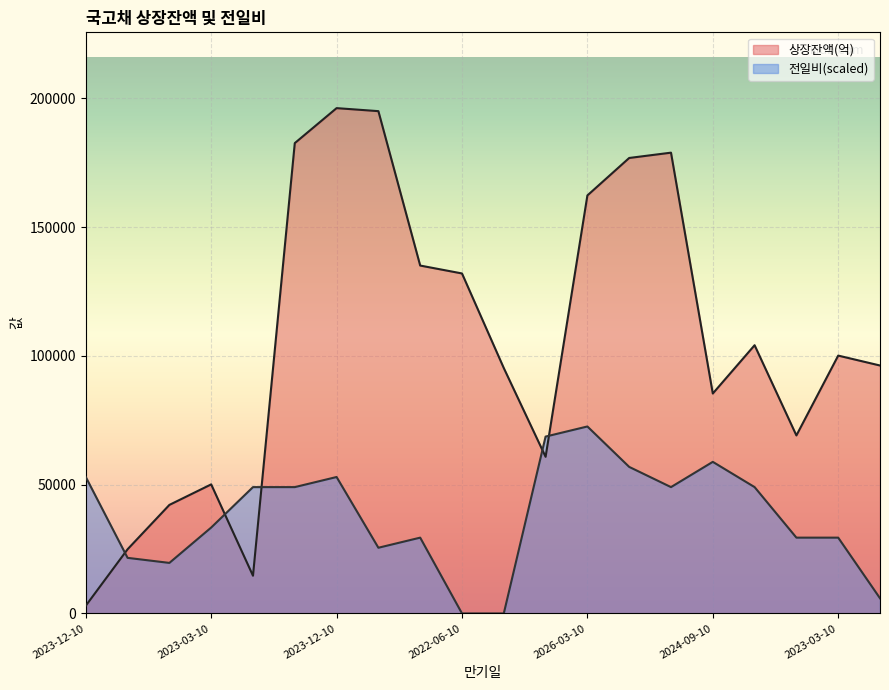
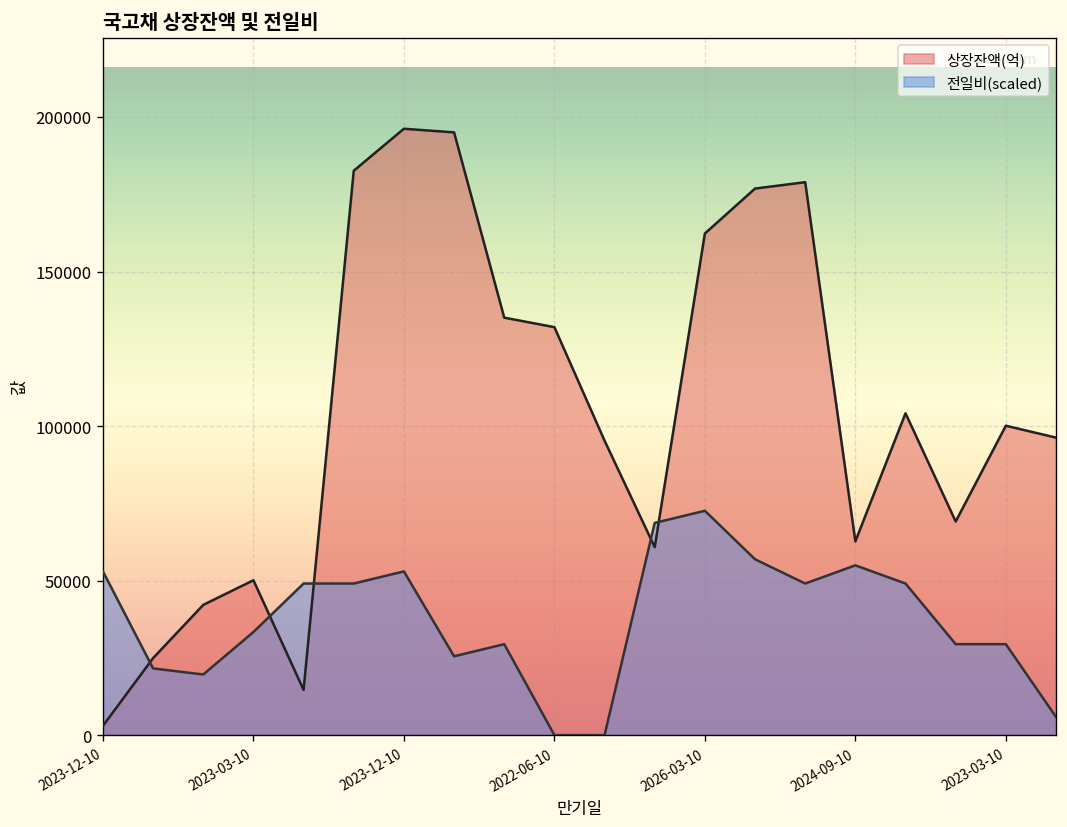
상장잔액(억), 2024-09-10: 85000 -> 63000
전일비(scaled), 2024-09-10: 59000 -> 55000
